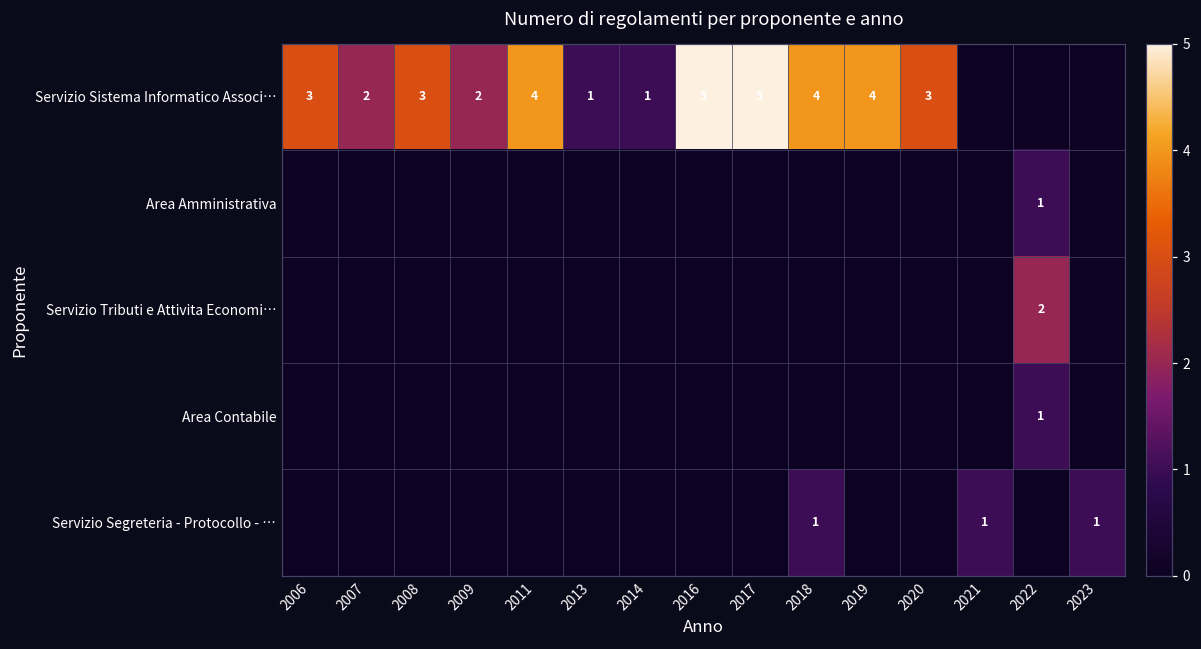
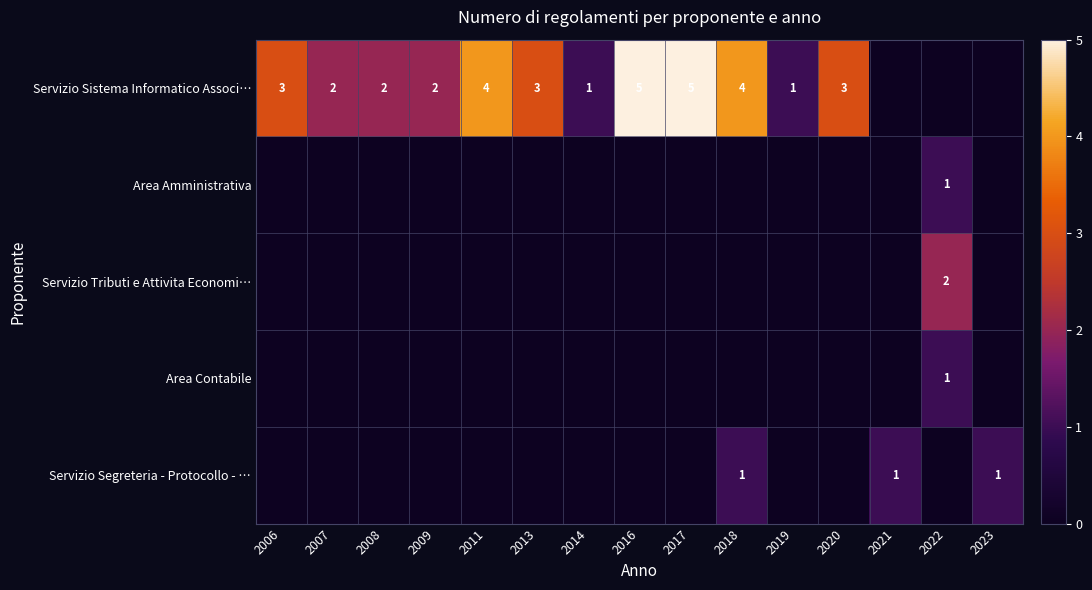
Servizio Sistema Informatico Associ…, 2008: 3 -> 2
Servizio Sistema Informatico Associ…, 2013: 1 -> 3
Servizio Sistema Informatico Associ…, 2019: 4 -> 1
